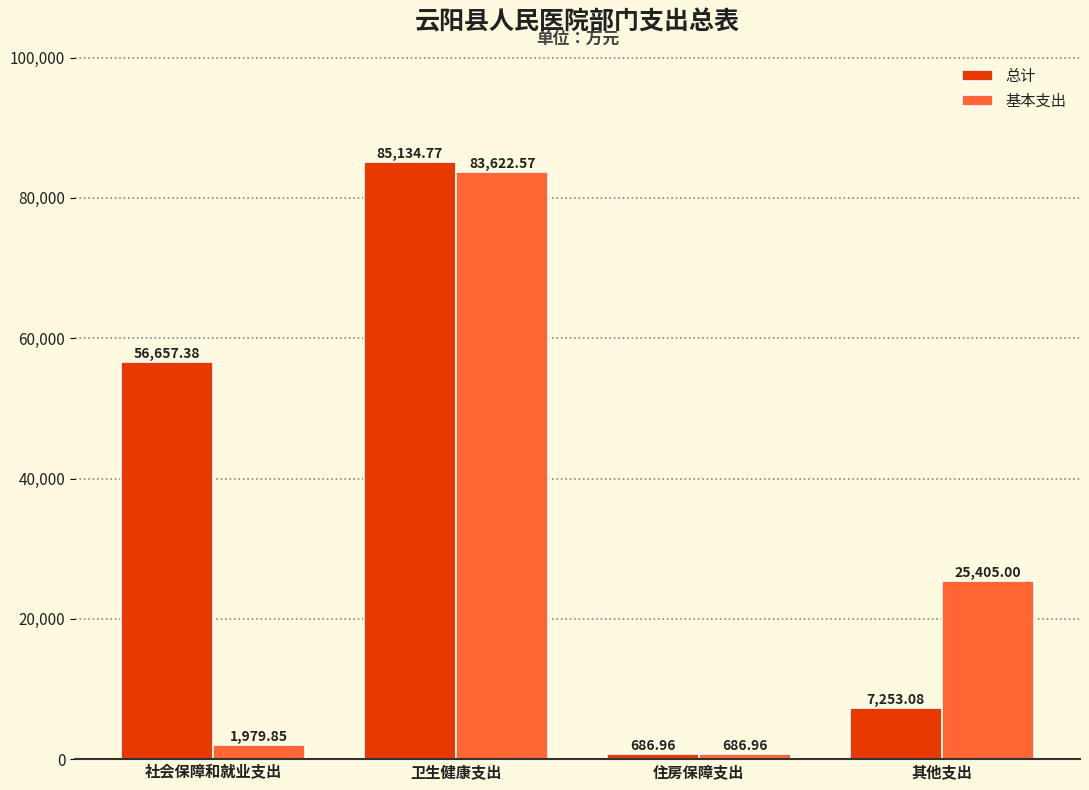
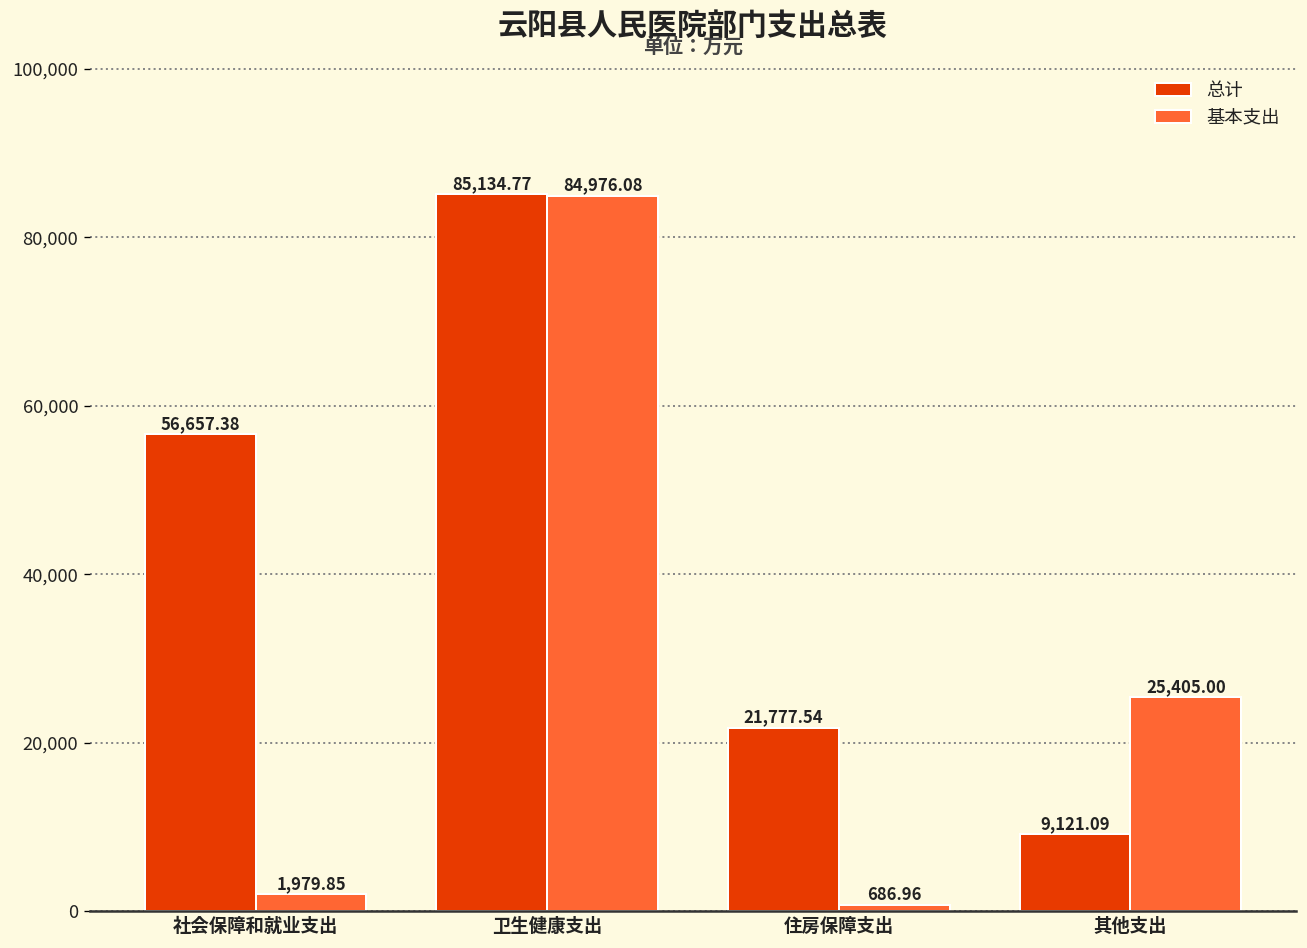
基本支出, 卫生健康支出: 83,622.57 -> 84,976.08
总计, 住房保障支出: 686.96 -> 21,777.54
总计, 其他支出: 7,253.08 -> 9,121.09
